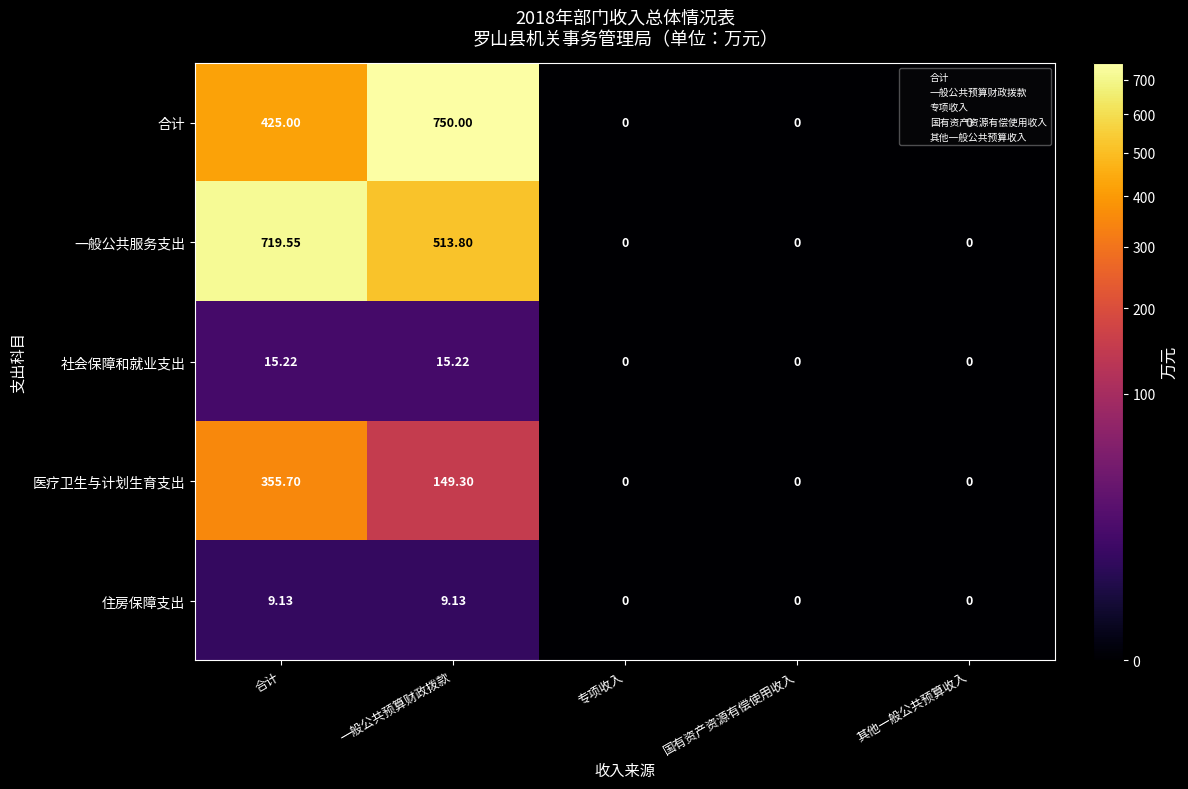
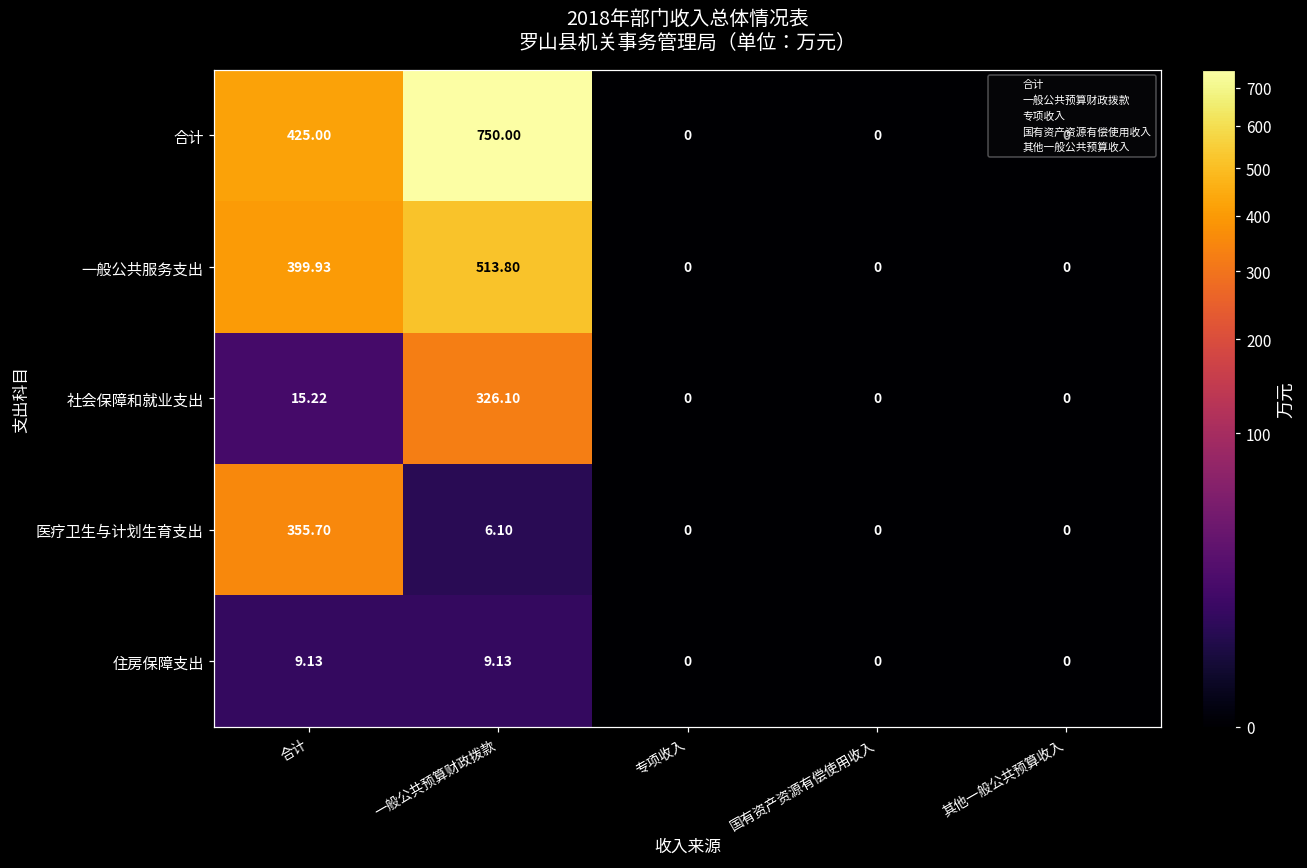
一般公共服务支出, 合计: 719.55 -> 399.93
社会保障和就业支出, 一般公共预算财政拨款: 15.22 -> 326.10
医疗卫生与计划生育支出, 一般公共预算财政拨款: 149.30 -> 6.10
